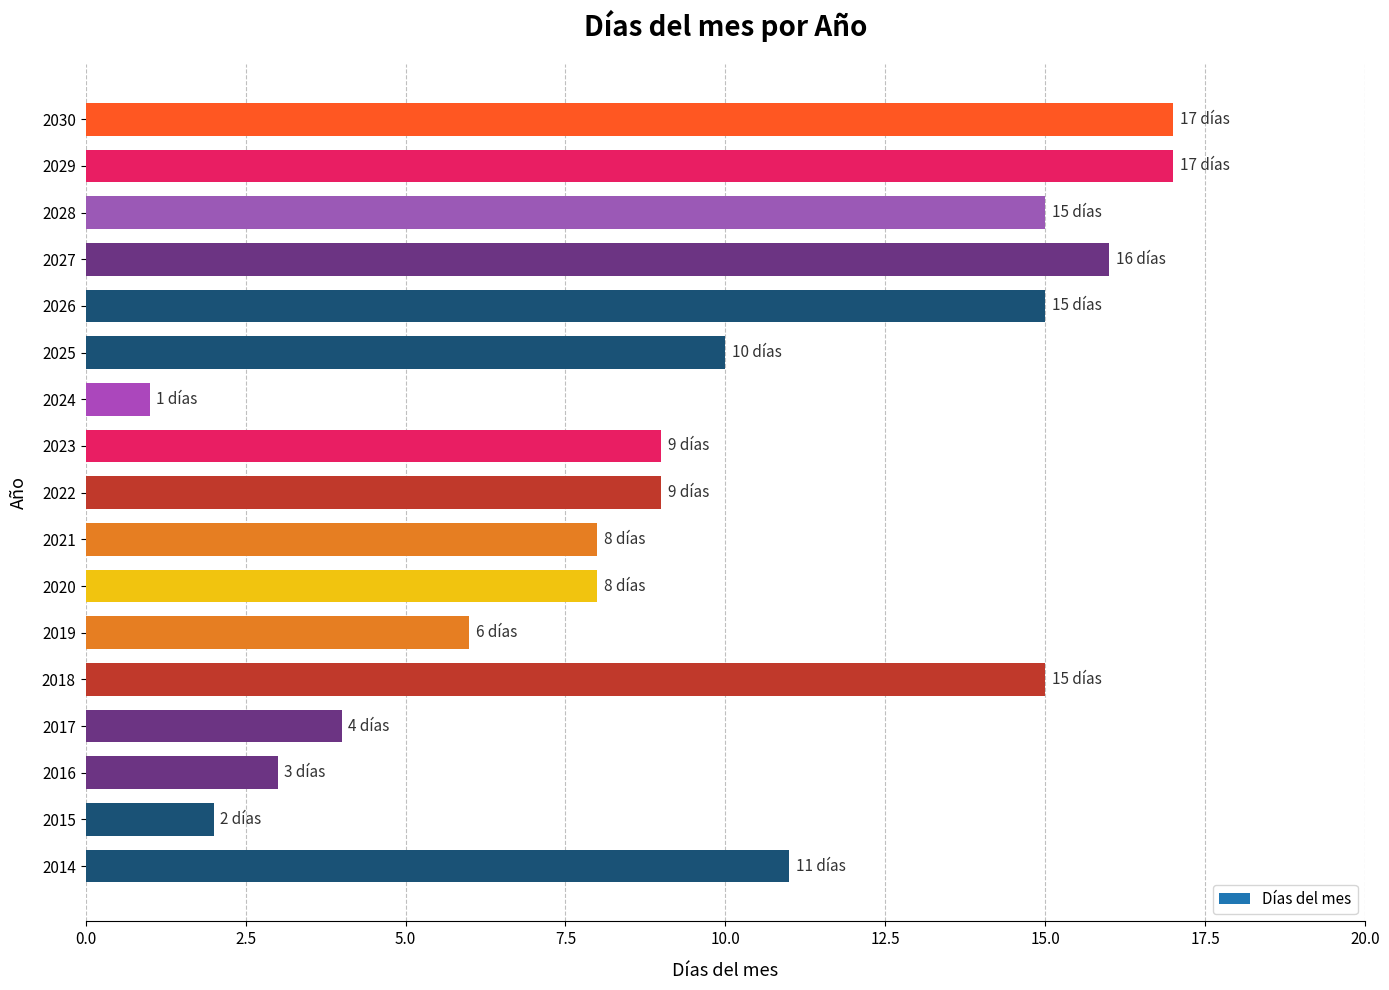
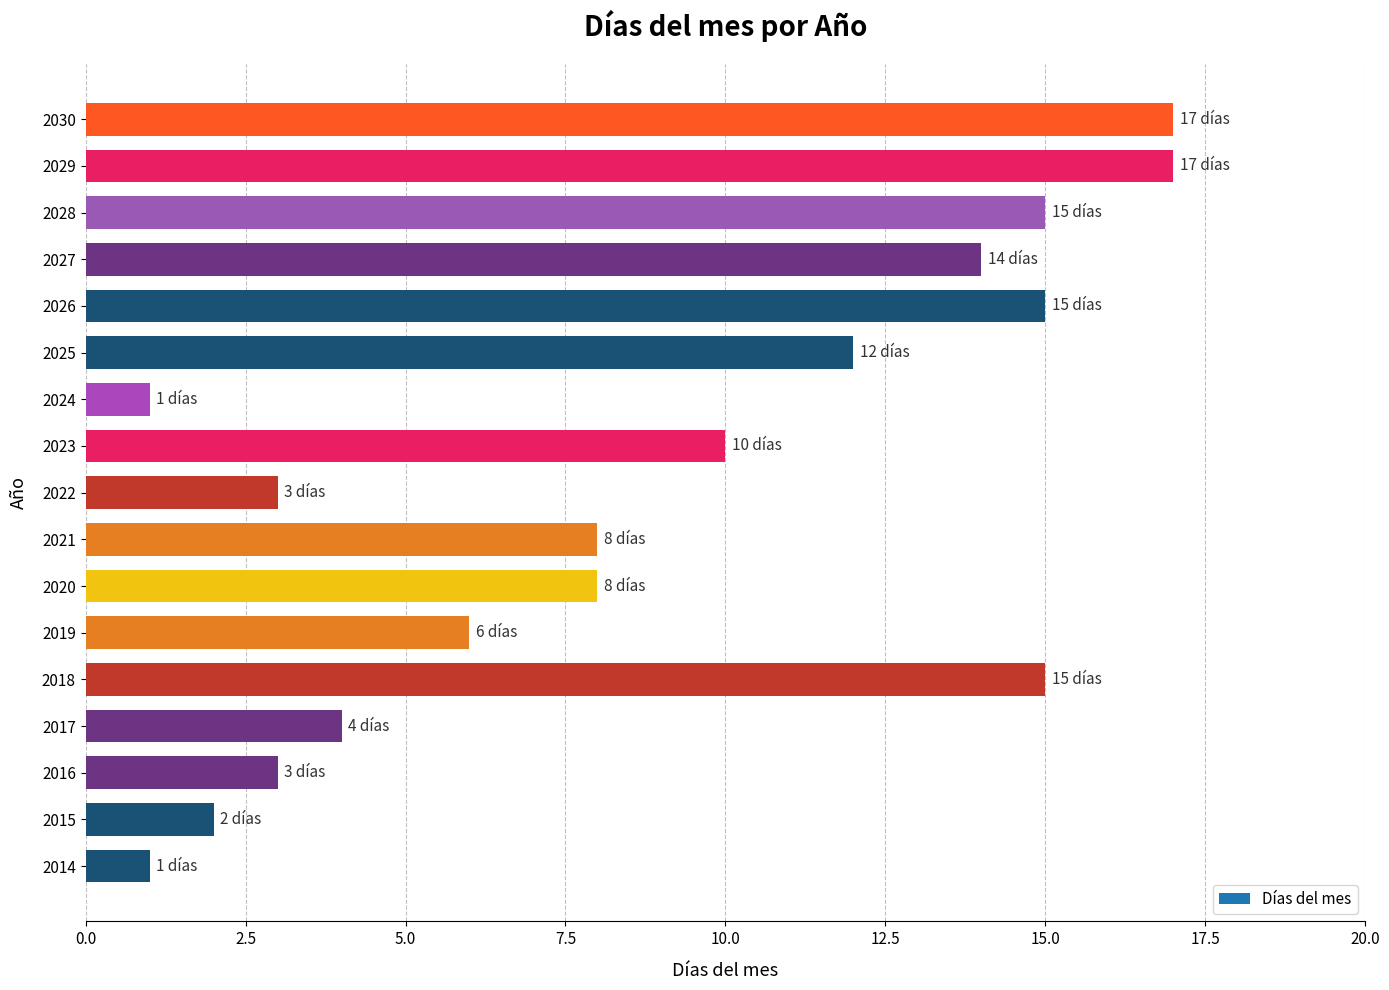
2027: 16 -> 14
2025: 10 -> 12
2023: 9 -> 10
2022: 9 -> 3
2014: 11 -> 1
